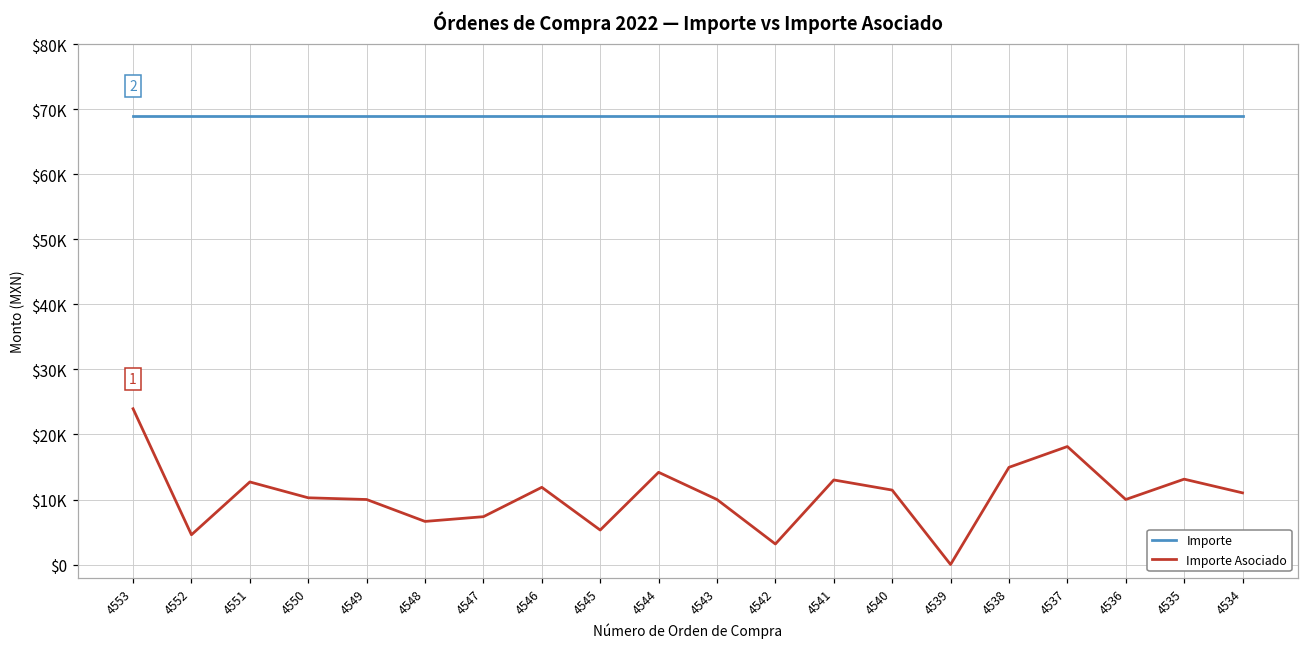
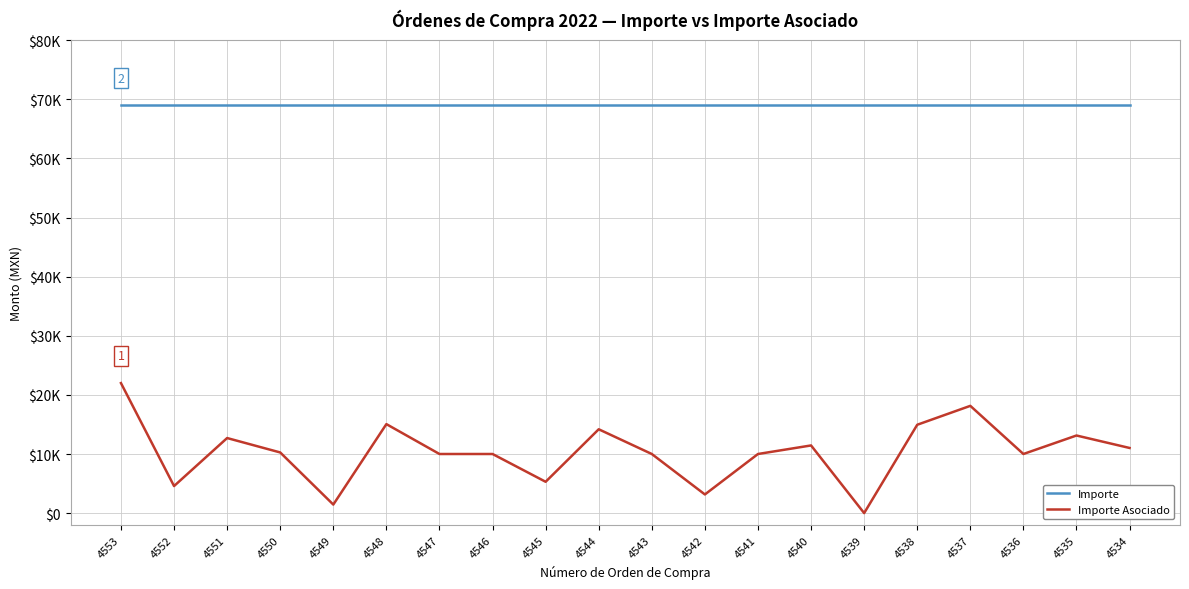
Importe Asociado, 4553: $24000 -> $22000
Importe Asociado, 4549: $10000 -> $1000
Importe Asociado, 4548: $7000 -> $15000
Importe Asociado, 4547: $7000 -> $10000
Importe Asociado, 4546: $12000 -> $10000
Importe Asociado, 4541: $13000 -> $10000
